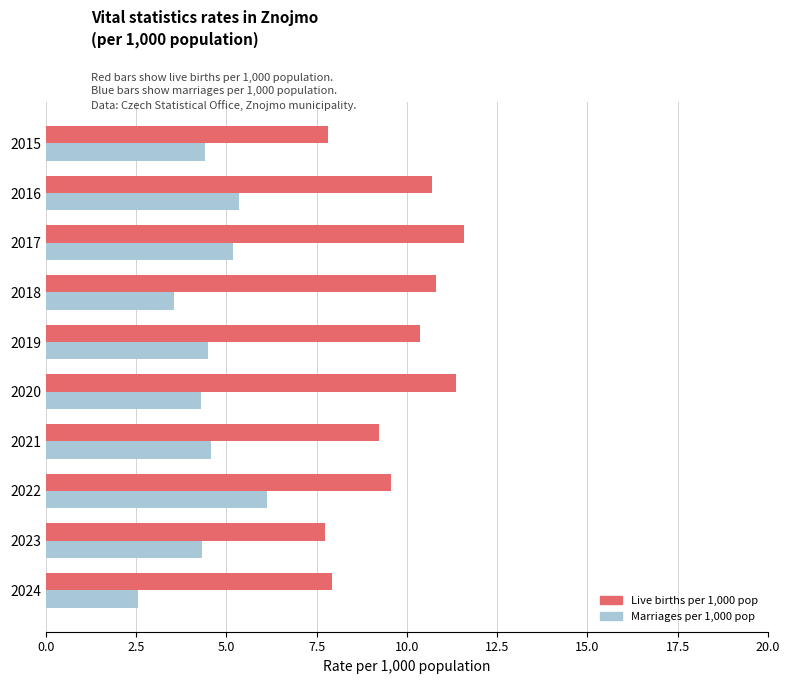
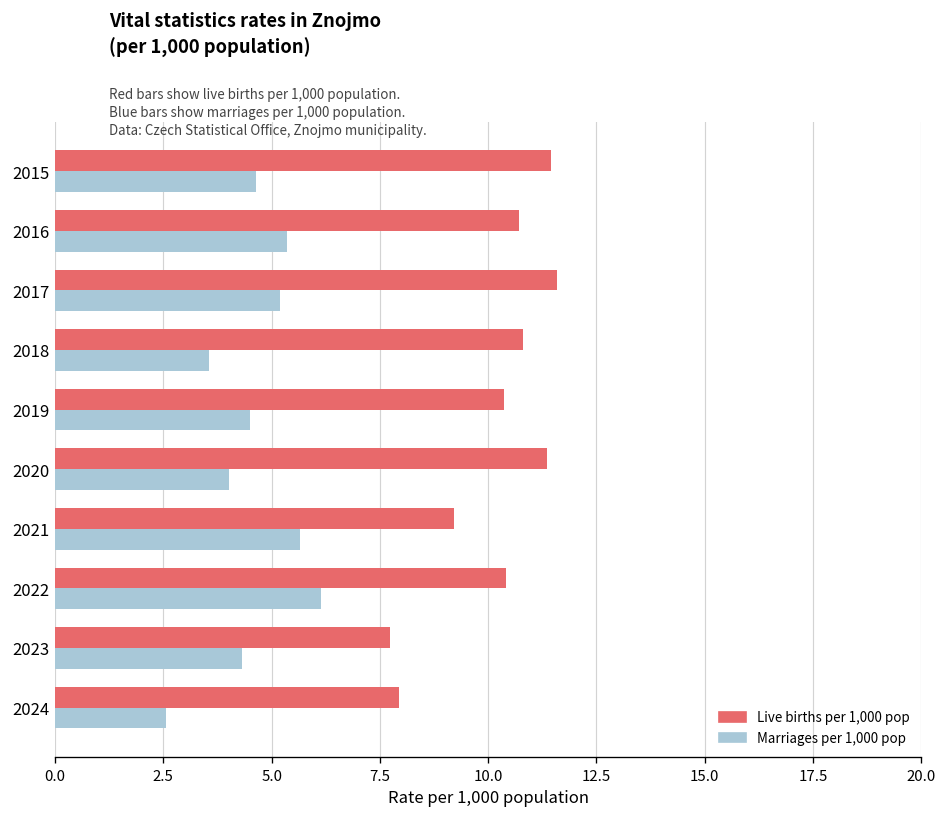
Live births per 1,000 pop, 2015: 7.8 -> 11.5
Marriages per 1,000 pop, 2015: 4.4 -> 4.6
Marriages per 1,000 pop, 2020: 4.3 -> 4.0
Marriages per 1,000 pop, 2021: 4.6 -> 5.7
Live births per 1,000 pop, 2022: 9.6 -> 10.4
